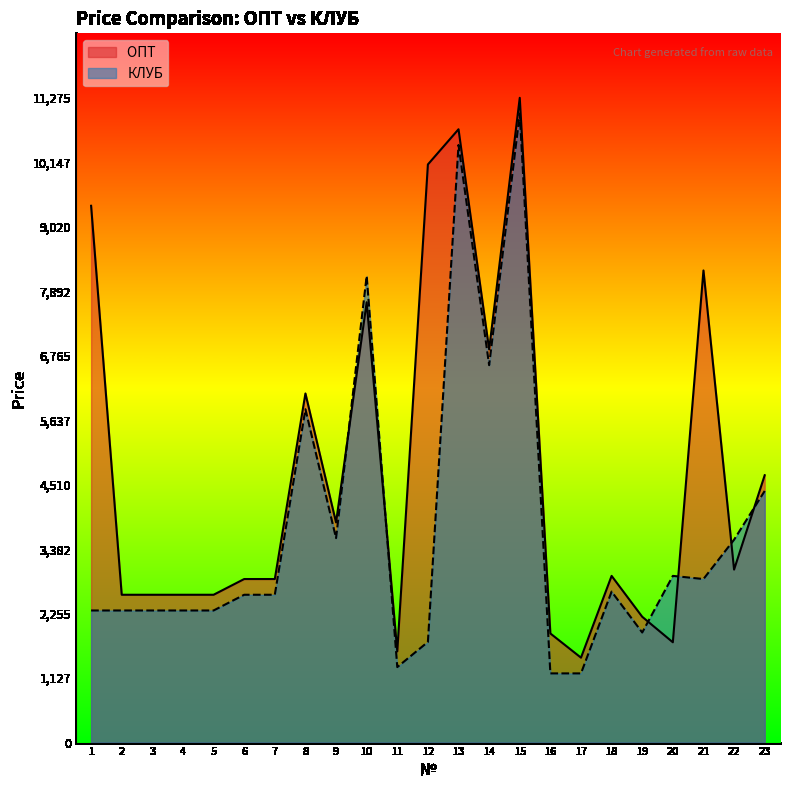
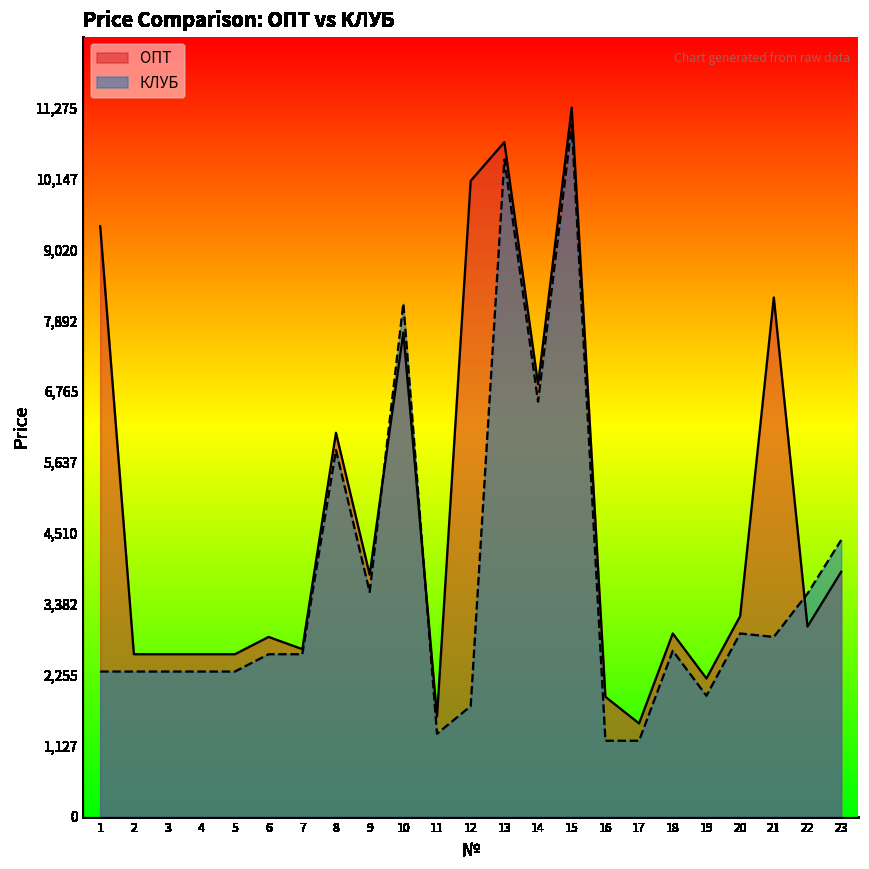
ОПТ, 7: 2,900 -> 2,700
ОПТ, 20: 1,800 -> 3,200
ОПТ, 23: 4,700 -> 3,900
